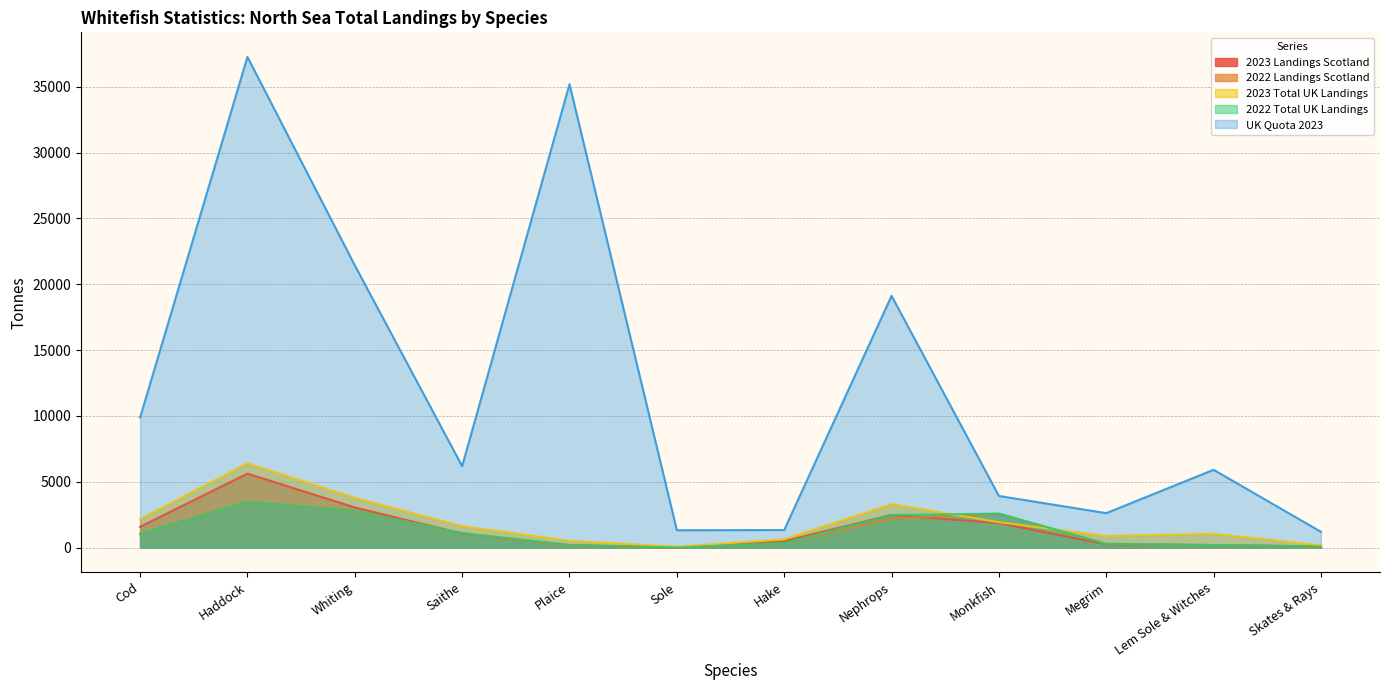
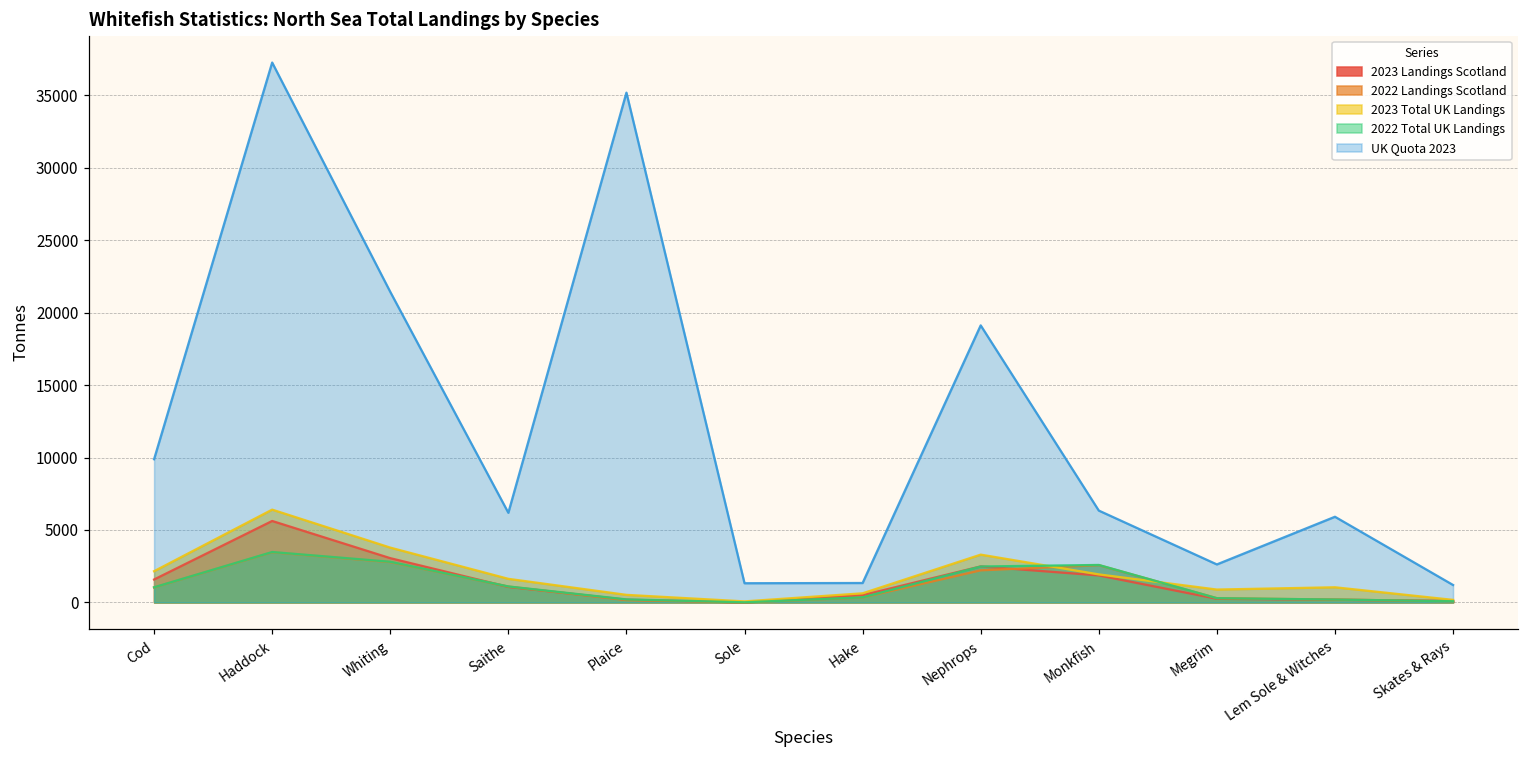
UK Quota 2023, Monkfish: 3900 -> 6300
